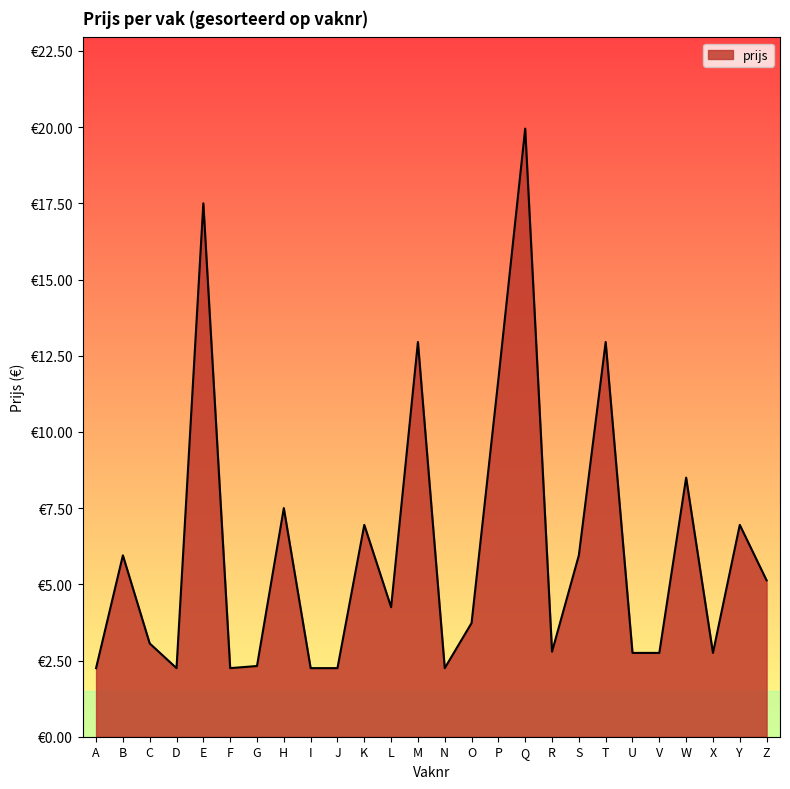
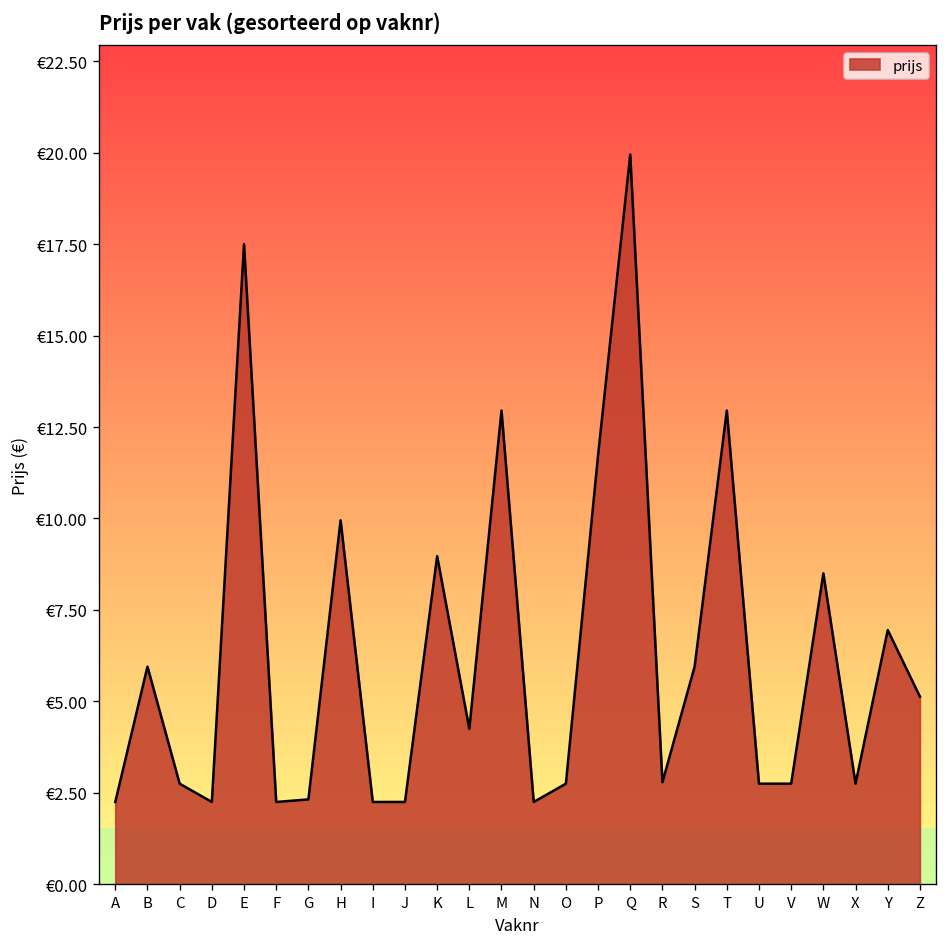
C: €3.1 -> €2.8
H: €7.5 -> €10.0
K: €7.0 -> €9.0
O: €3.7 -> €2.8
